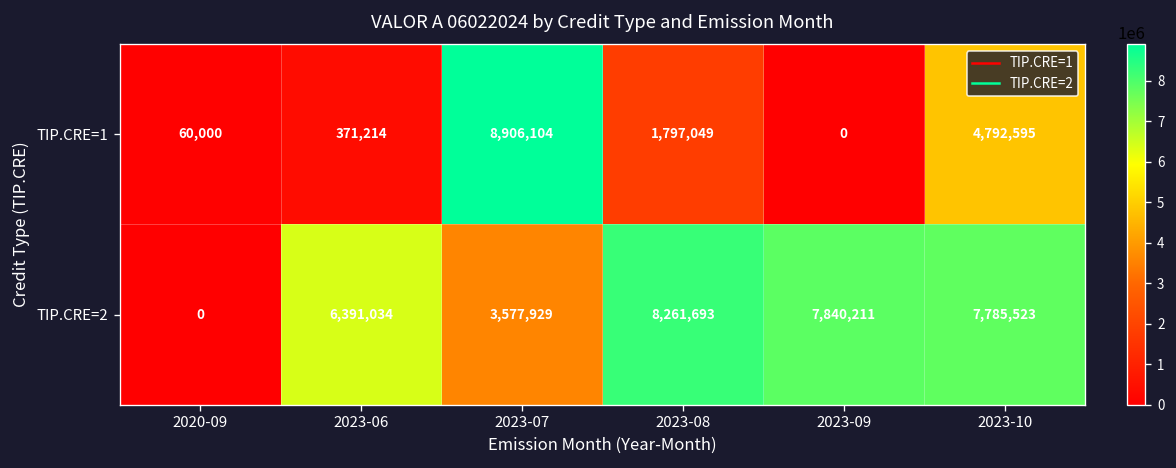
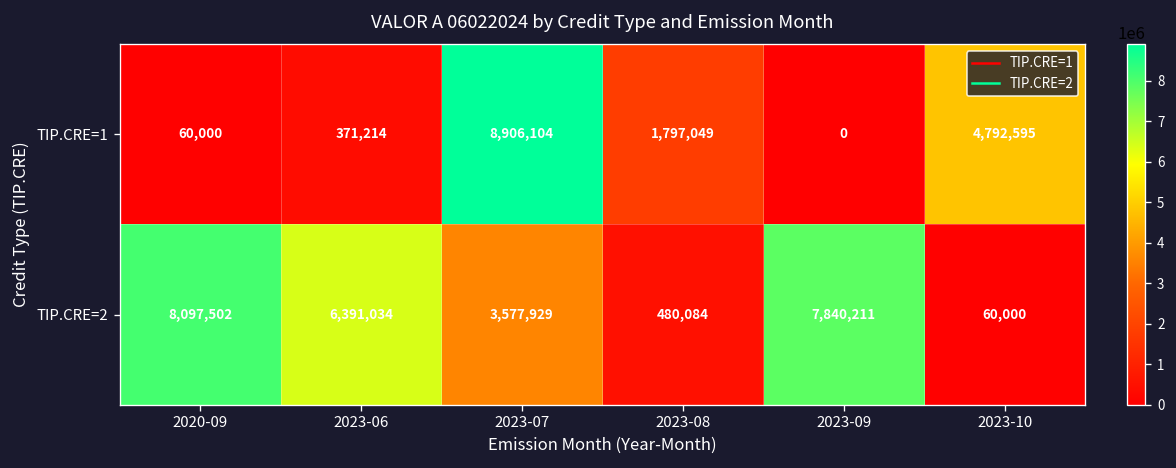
TIP.CRE=2, 2020-09: 0 -> 8,097,502
TIP.CRE=2, 2023-08: 8,261,693 -> 480,084
TIP.CRE=2, 2023-10: 7,785,523 -> 60,000
